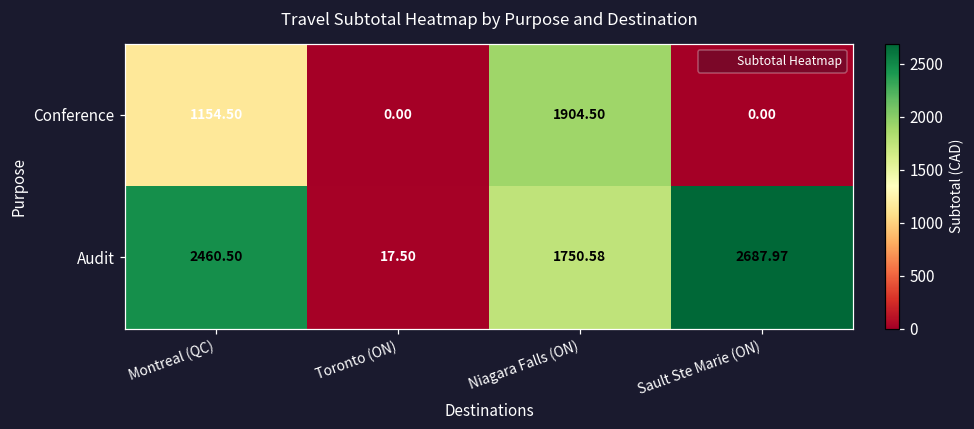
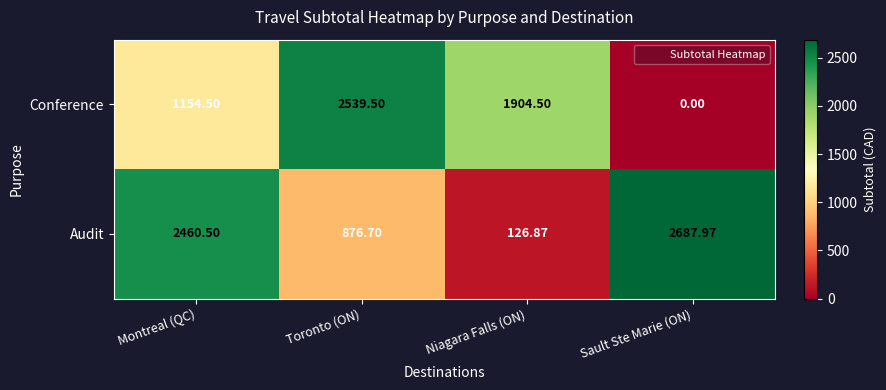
Conference, Toronto (ON): 0.00 -> 2539.50
Audit, Toronto (ON): 17.50 -> 876.70
Audit, Niagara Falls (ON): 1750.58 -> 126.87
